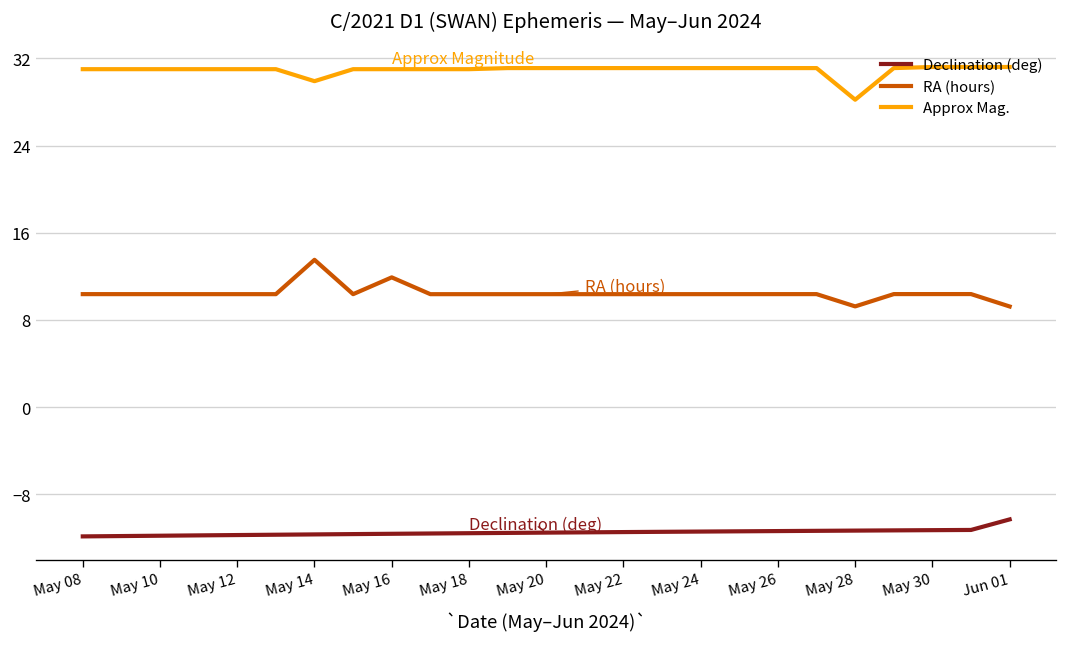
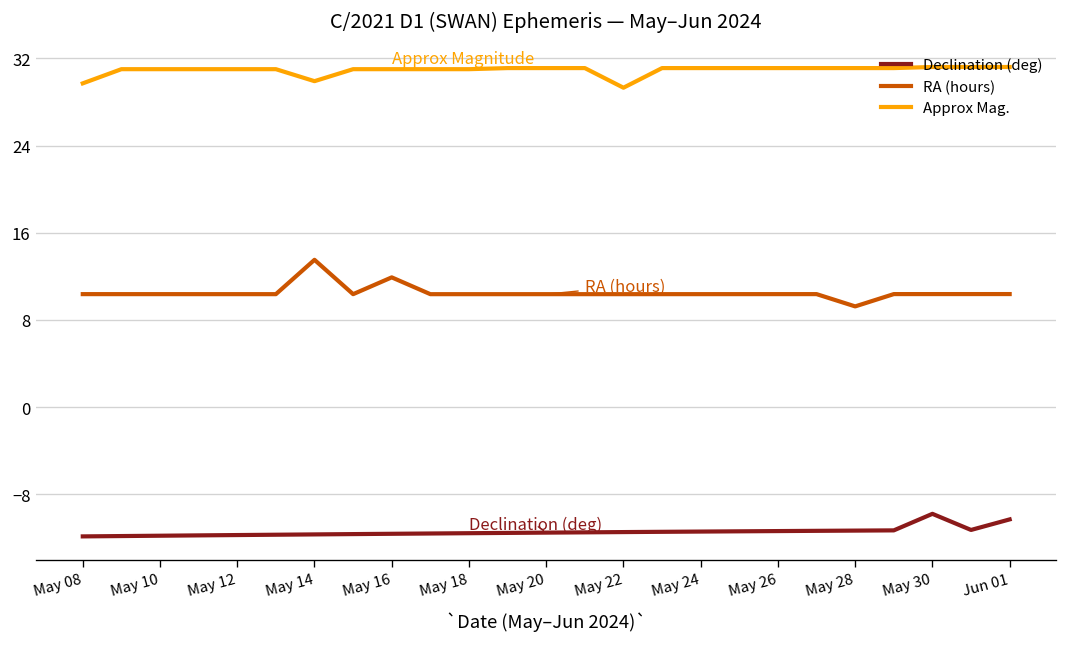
Approx Mag., May 08: 31 -> 30
Approx Mag., May 22: 31 -> 29
Approx Mag., May 28: 28 -> 31
Declination (deg), May 30: -11 -> -10
RA (hours), Jun 01: 9 -> 10
